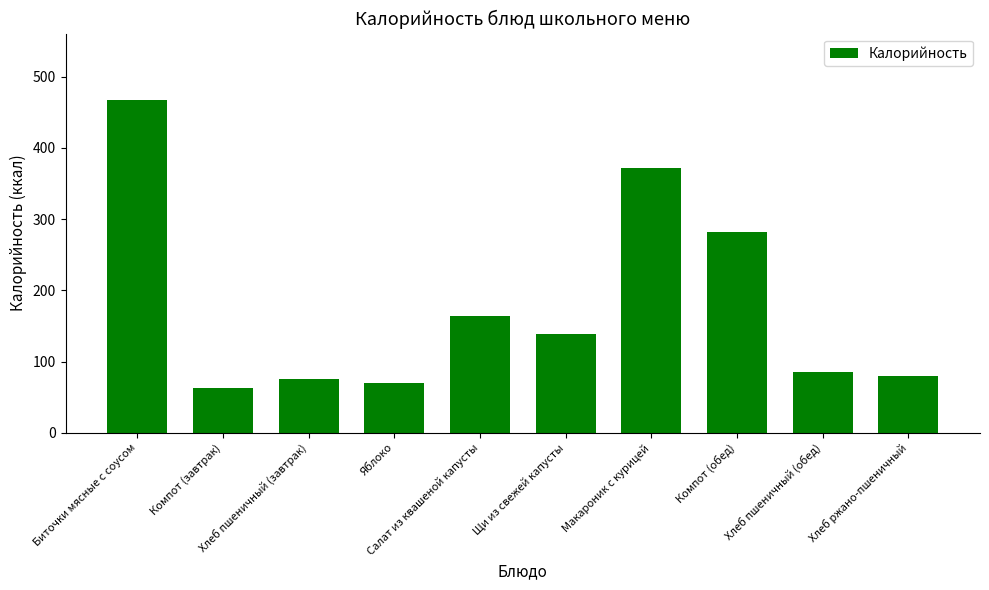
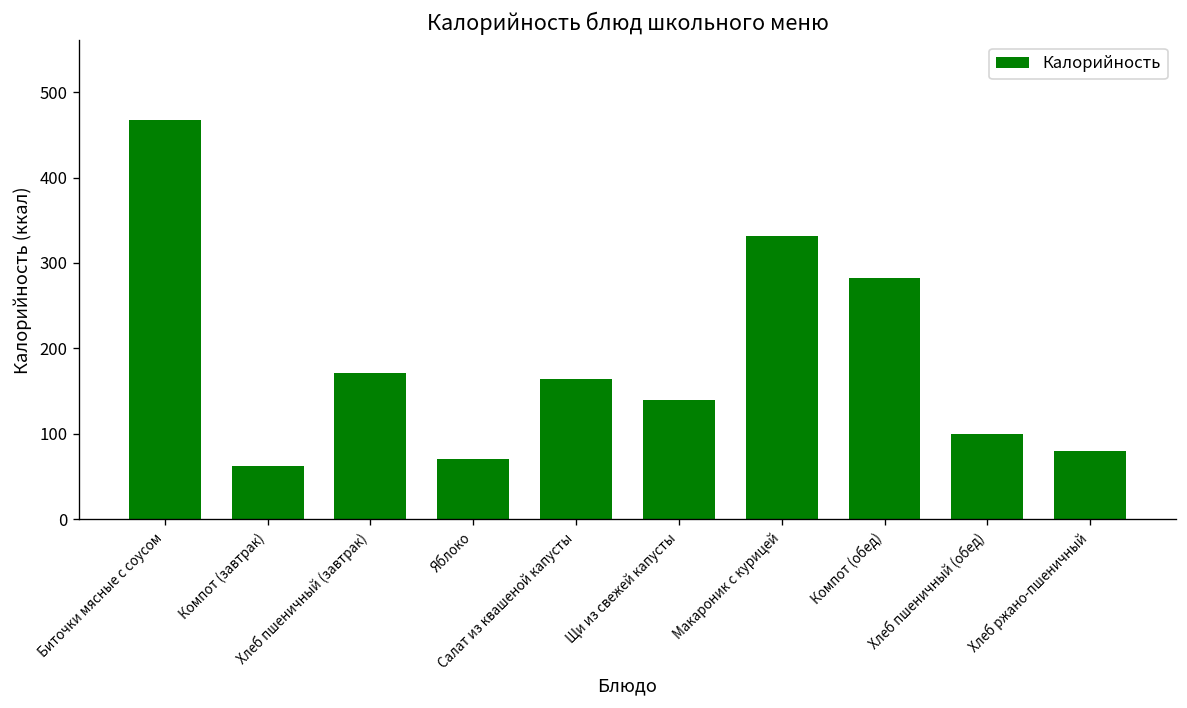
Хлеб пшеничный (завтрак): 80 -> 170
Макароник с курицей: 370 -> 330
Хлеб пшеничный (обед): 90 -> 100
